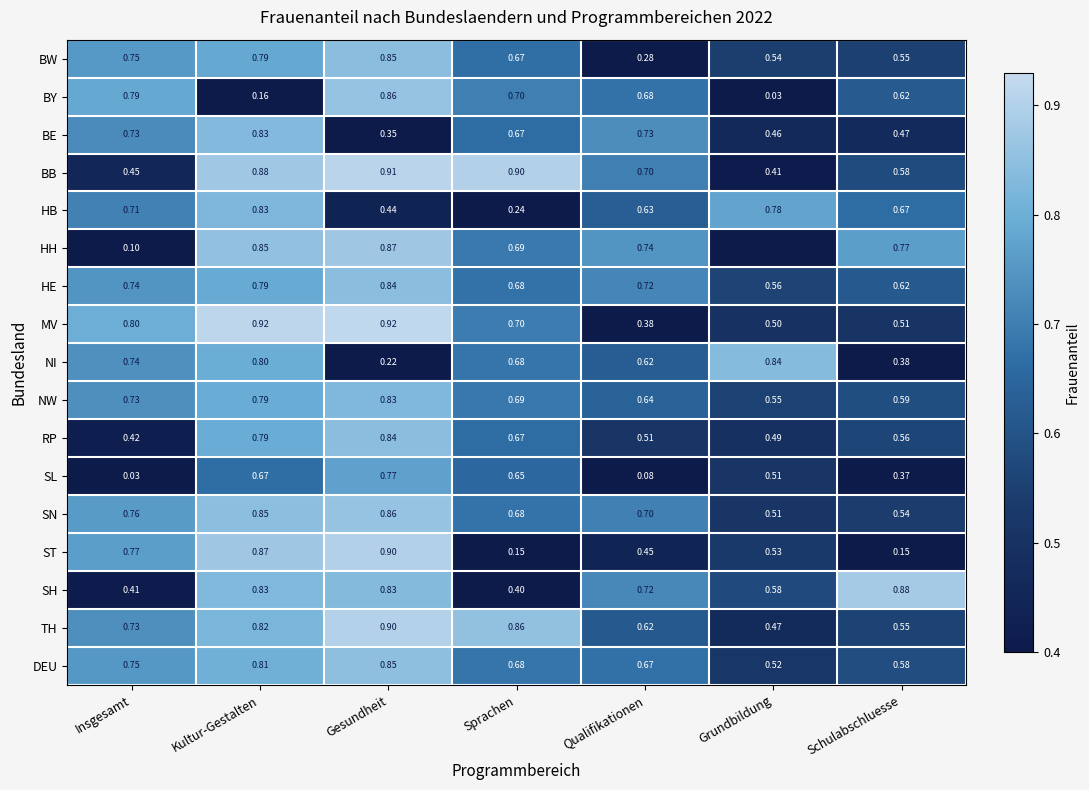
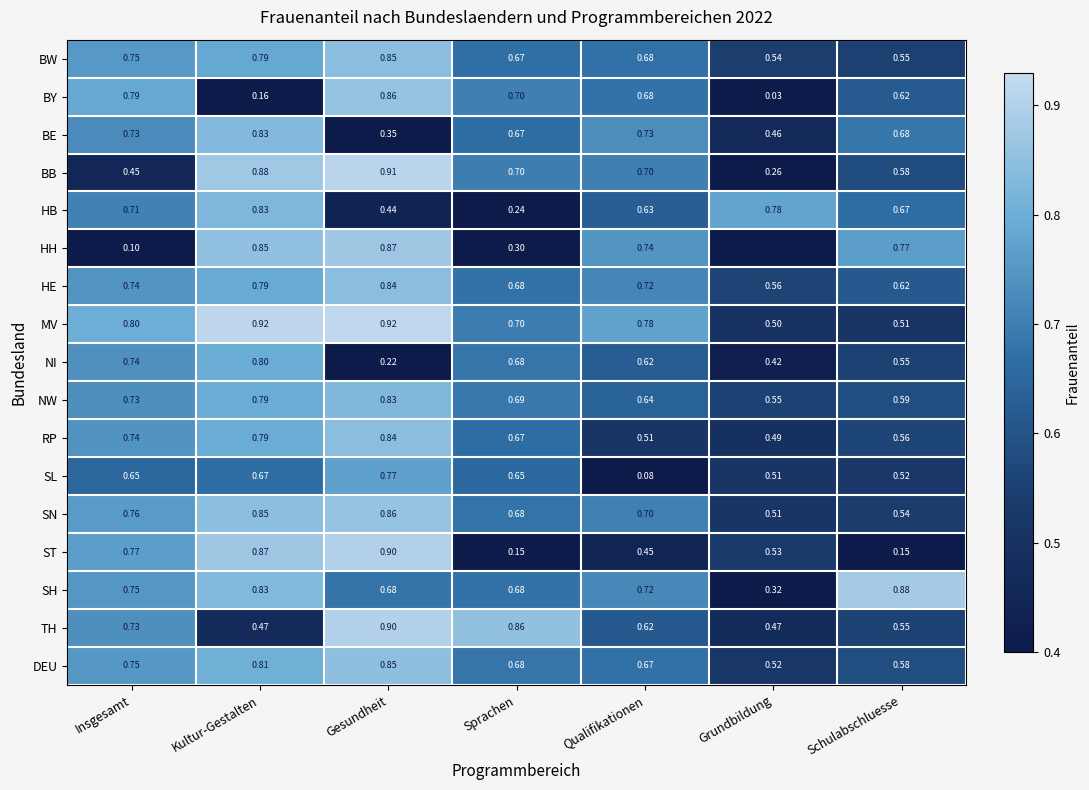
BW, Qualifikationen: 0.28 -> 0.68
BE, Schulabschluesse: 0.47 -> 0.68
BB, Sprachen: 0.90 -> 0.70
BB, Grundbildung: 0.41 -> 0.26
HH, Sprachen: 0.69 -> 0.30
MV, Qualifikationen: 0.38 -> 0.78
NI, Grundbildung: 0.84 -> 0.42
NI, Schulabschluesse: 0.38 -> 0.55
RP, Insgesamt: 0.42 -> 0.74
SL, Insgesamt: 0.03 -> 0.65
SL, Schulabschluesse: 0.37 -> 0.52
SH, Insgesamt: 0.41 -> 0.75
SH, Gesundheit: 0.83 -> 0.68
SH, Sprachen: 0.40 -> 0.68
SH, Grundbildung: 0.58 -> 0.32
TH, Kultur-Gestalten: 0.82 -> 0.47
